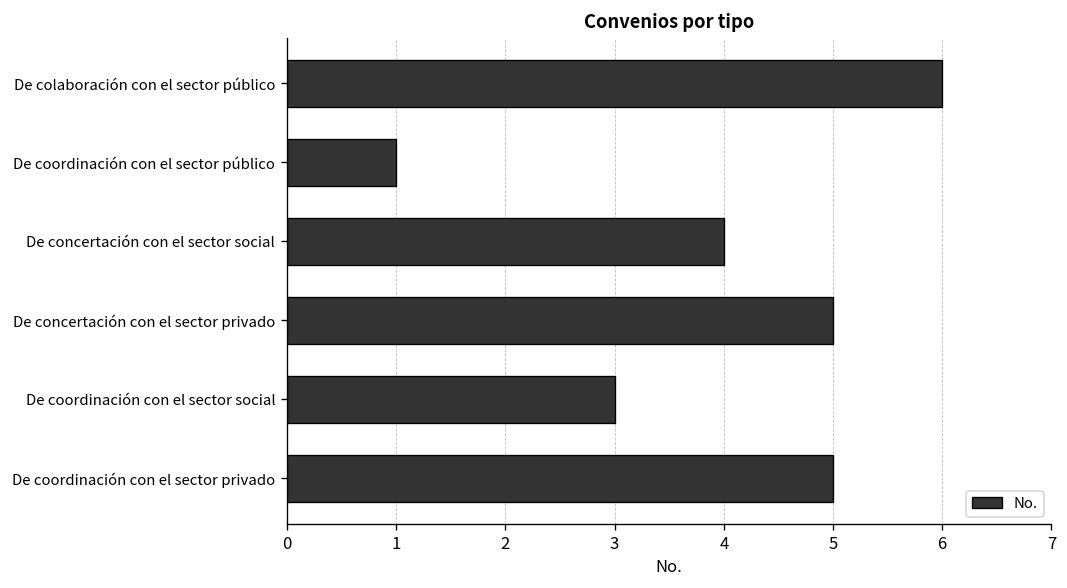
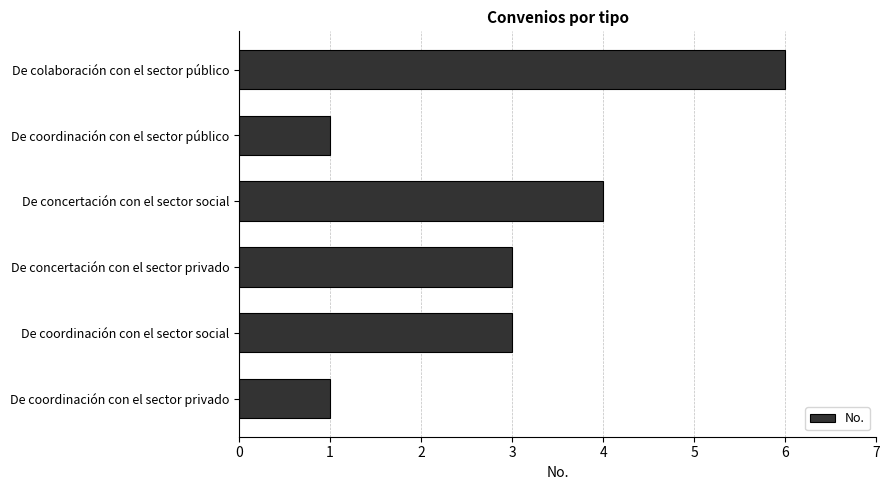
De concertación con el sector privado: 5 -> 3
De coordinación con el sector privado: 5 -> 1
